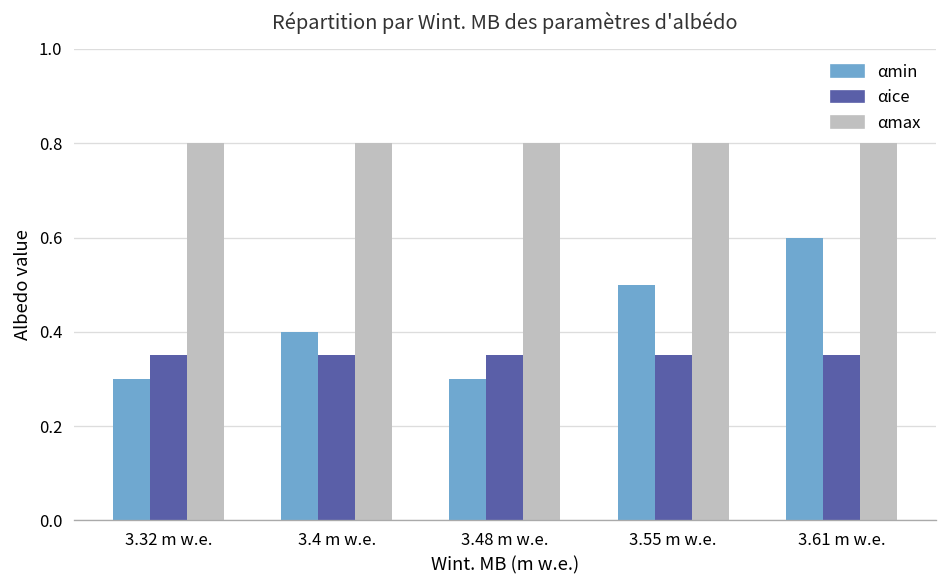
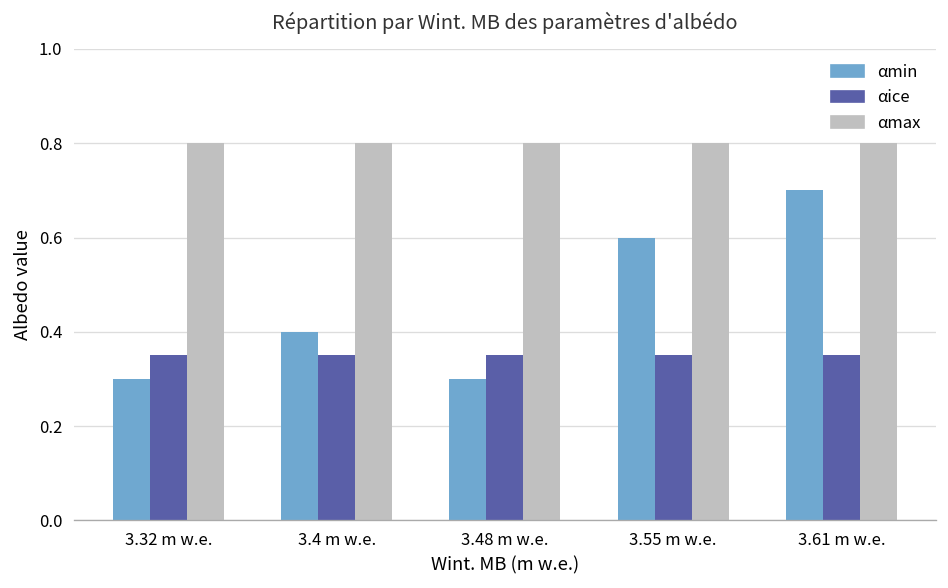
αmin, 3.55 m w.e.: 0.5 -> 0.6
αmin, 3.61 m w.e.: 0.6 -> 0.7
